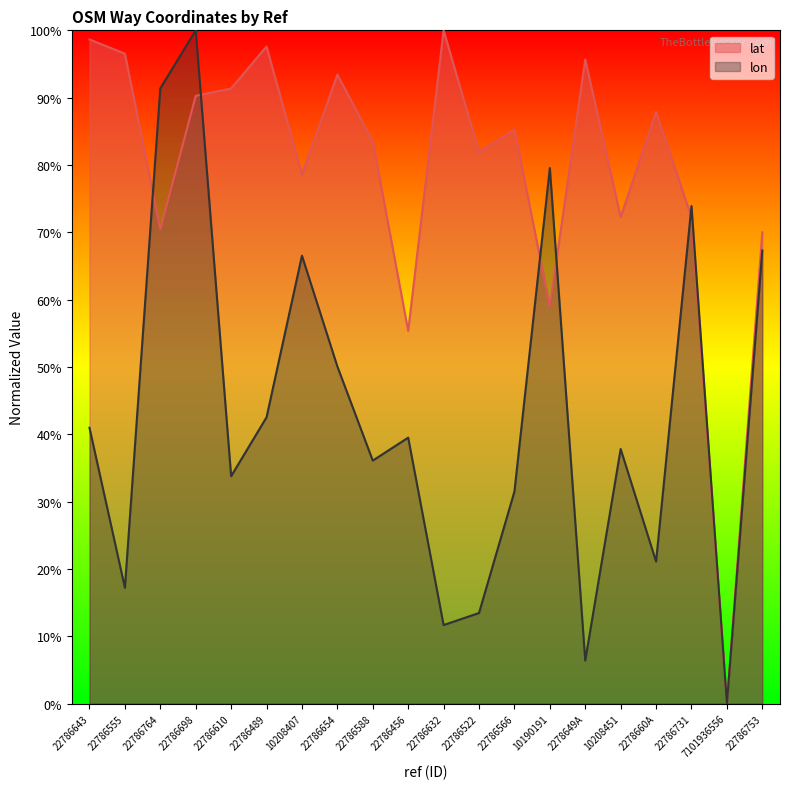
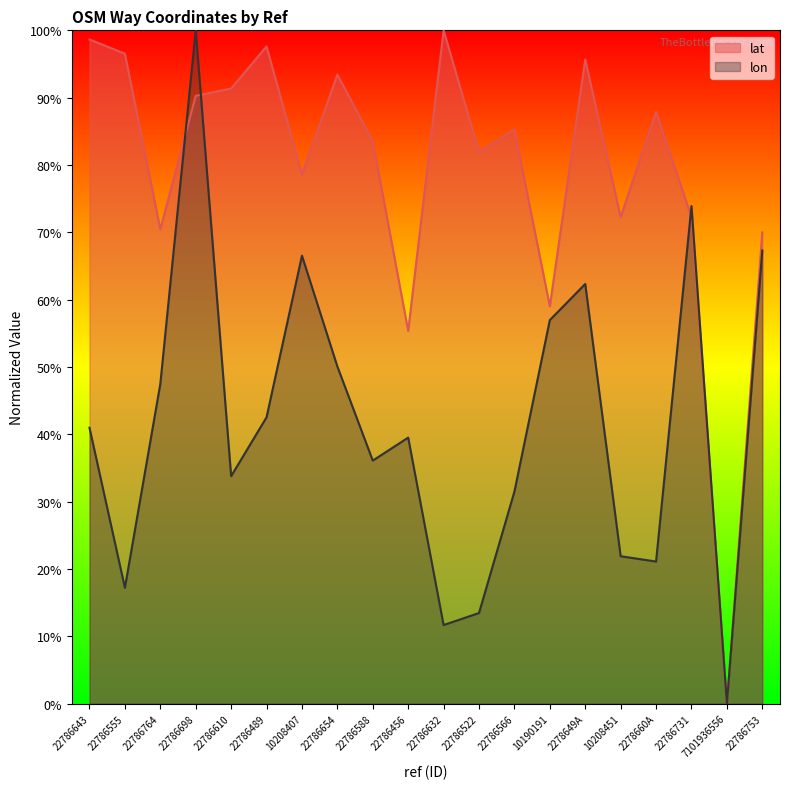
lon, 22786764: 91% -> 47%
lon, 10190191: 80% -> 57%
lon, 2278649A: 6% -> 62%
lon, 10208451: 38% -> 22%
